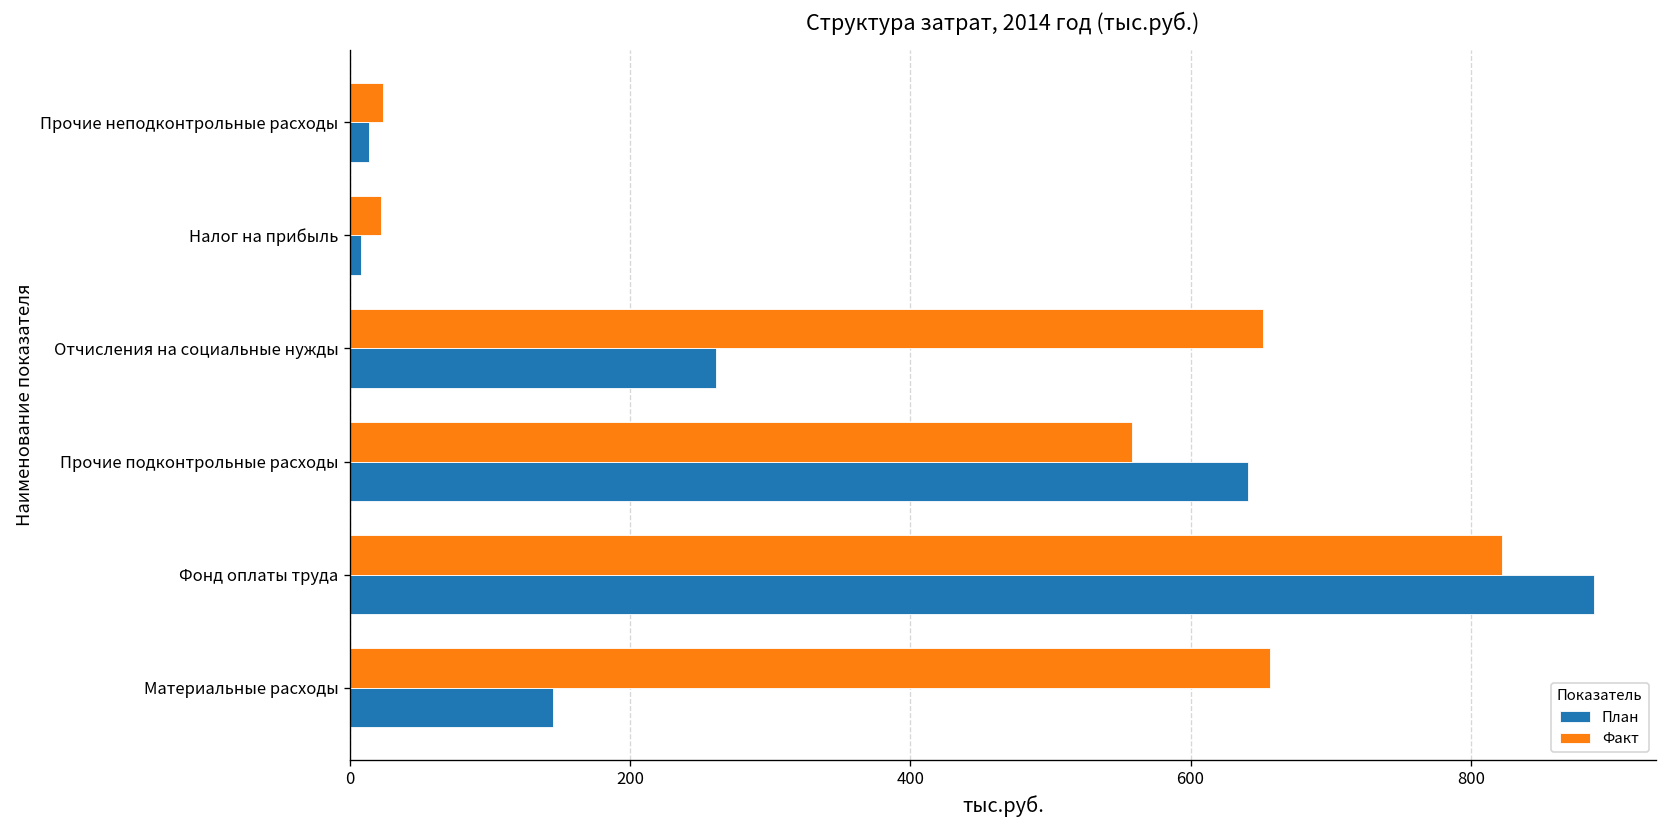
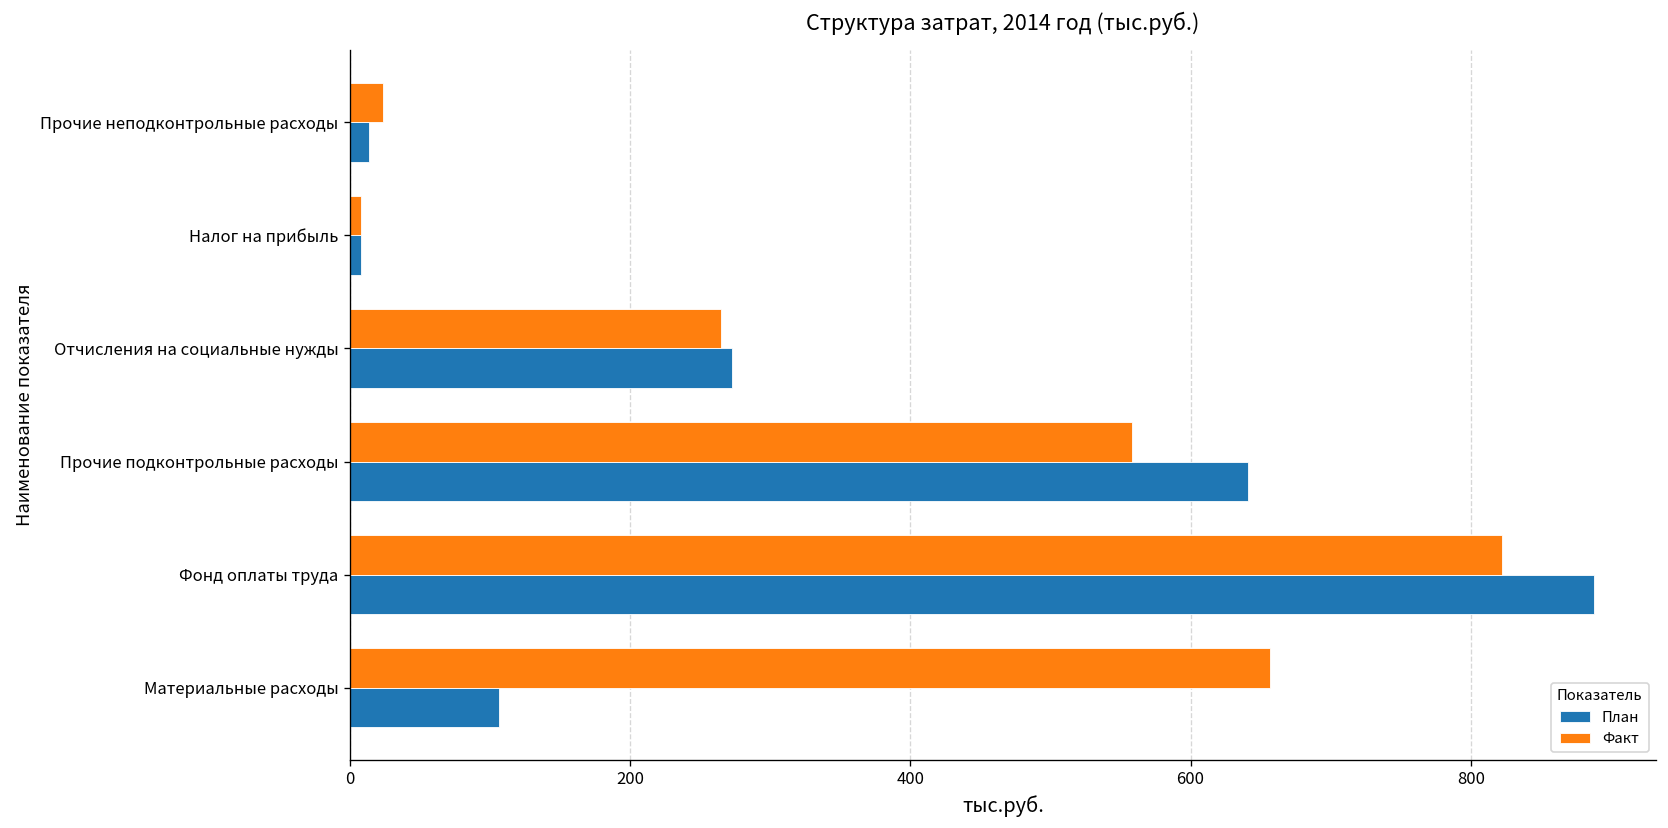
Факт, Налог на прибыль: 22 -> 8
Факт, Отчисления на социальные нужды: 652 -> 265
План, Отчисления на социальные нужды: 261 -> 273
План, Материальные расходы: 145 -> 106
